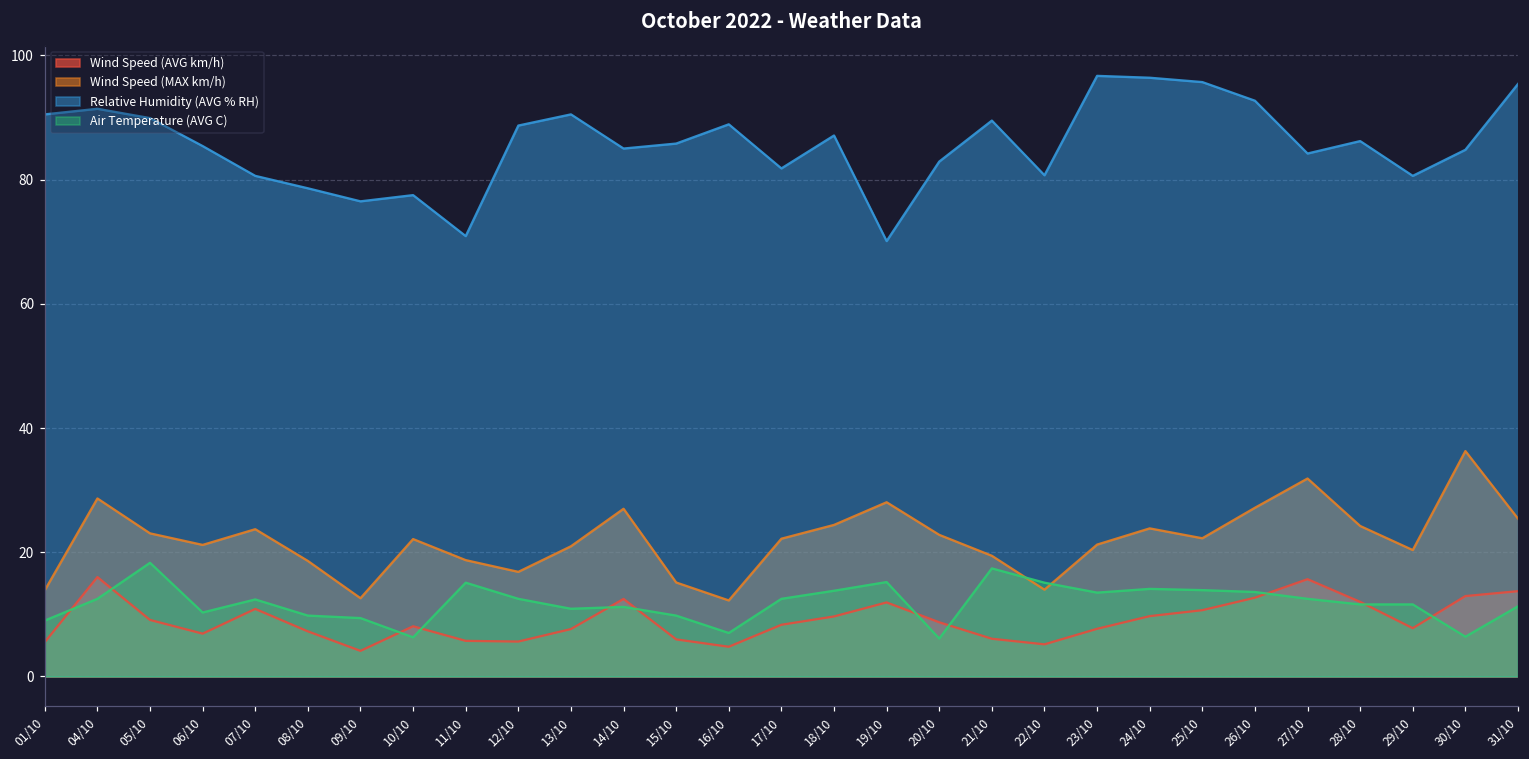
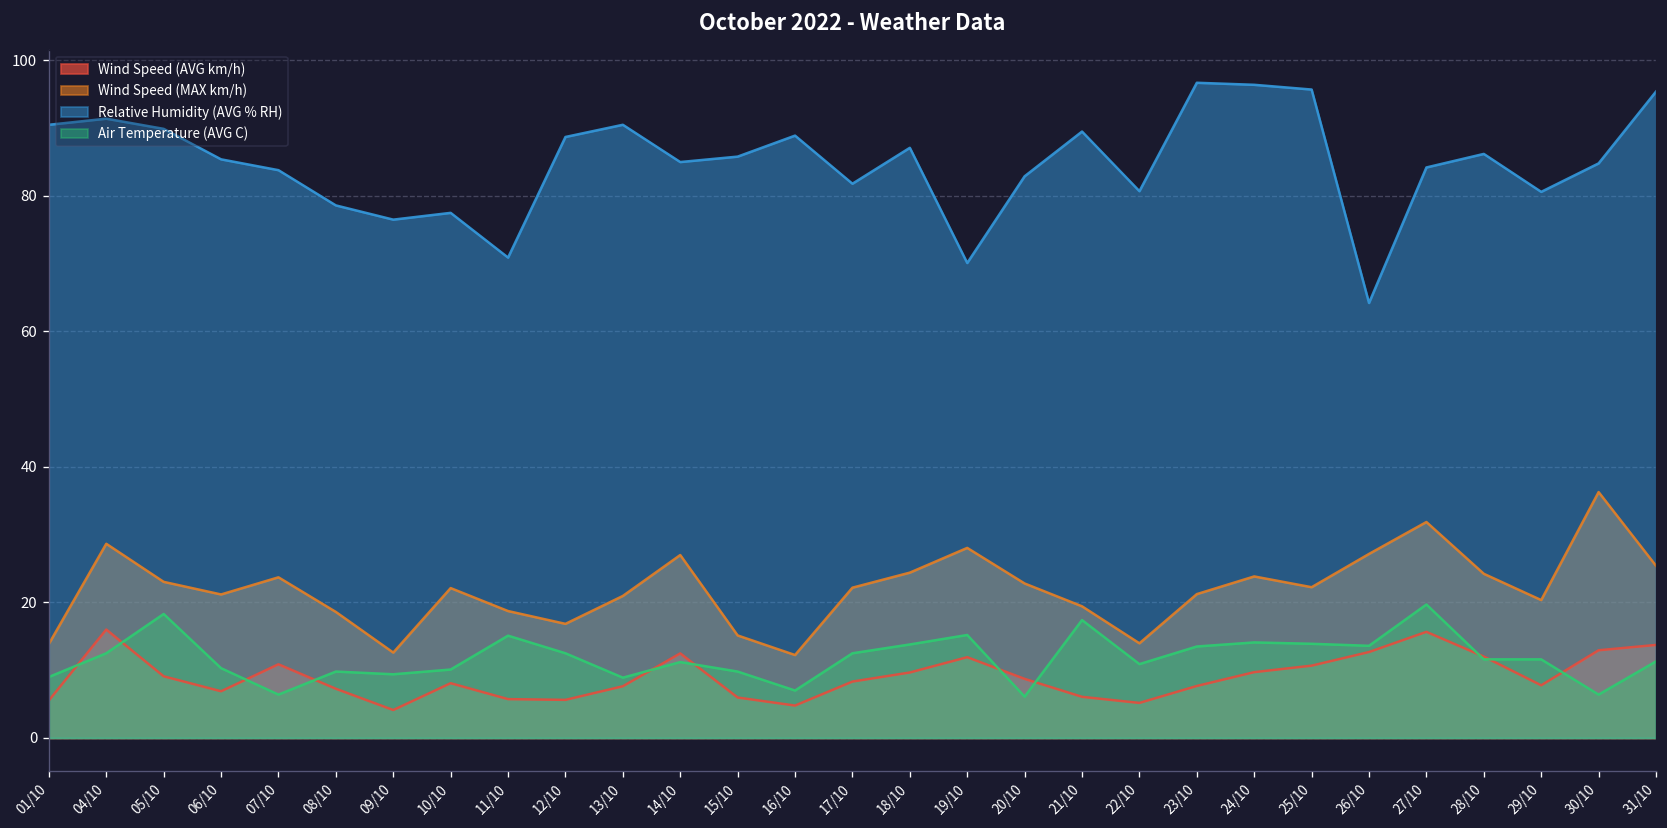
Relative Humidity (AVG % RH), 07/10: 81 -> 84
Air Temperature (AVG C), 07/10: 12 -> 6
Air Temperature (AVG C), 10/10: 6 -> 10
Air Temperature (AVG C), 13/10: 11 -> 9
Air Temperature (AVG C), 22/10: 15 -> 11
Relative Humidity (AVG % RH), 26/10: 93 -> 64
Air Temperature (AVG C), 27/10: 13 -> 20
